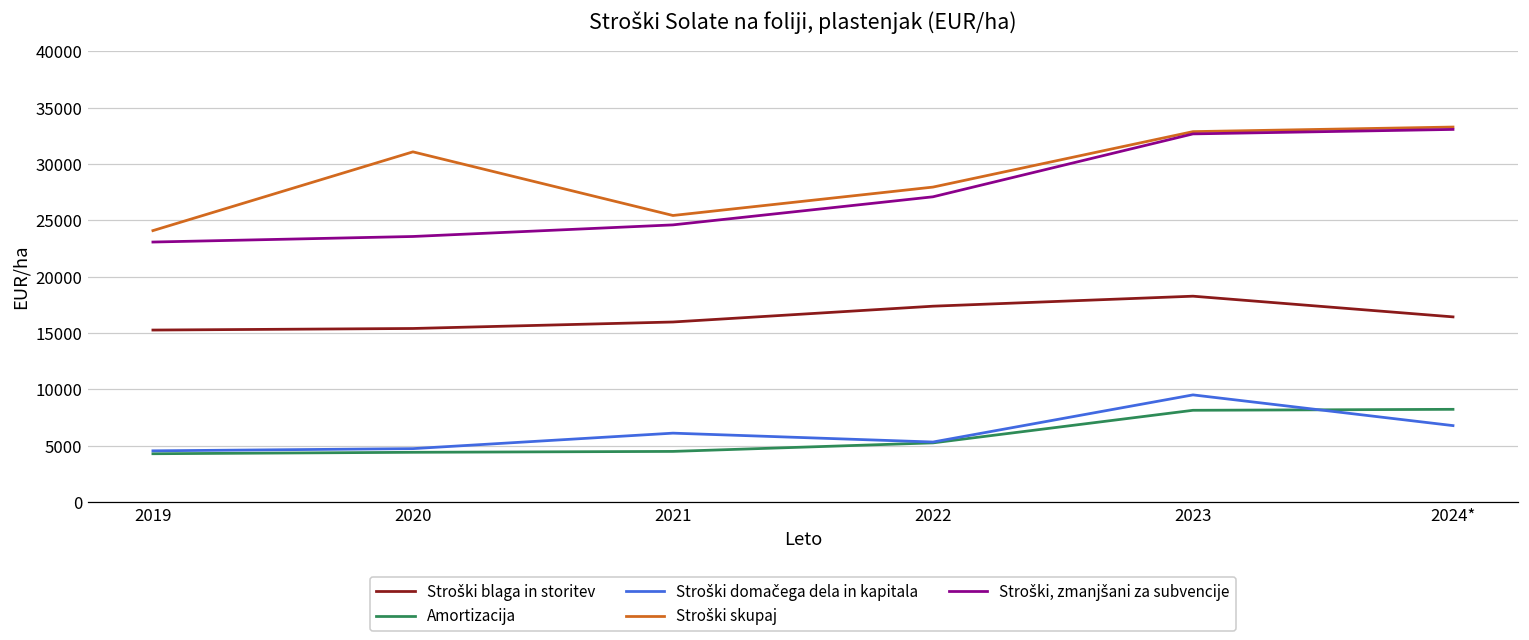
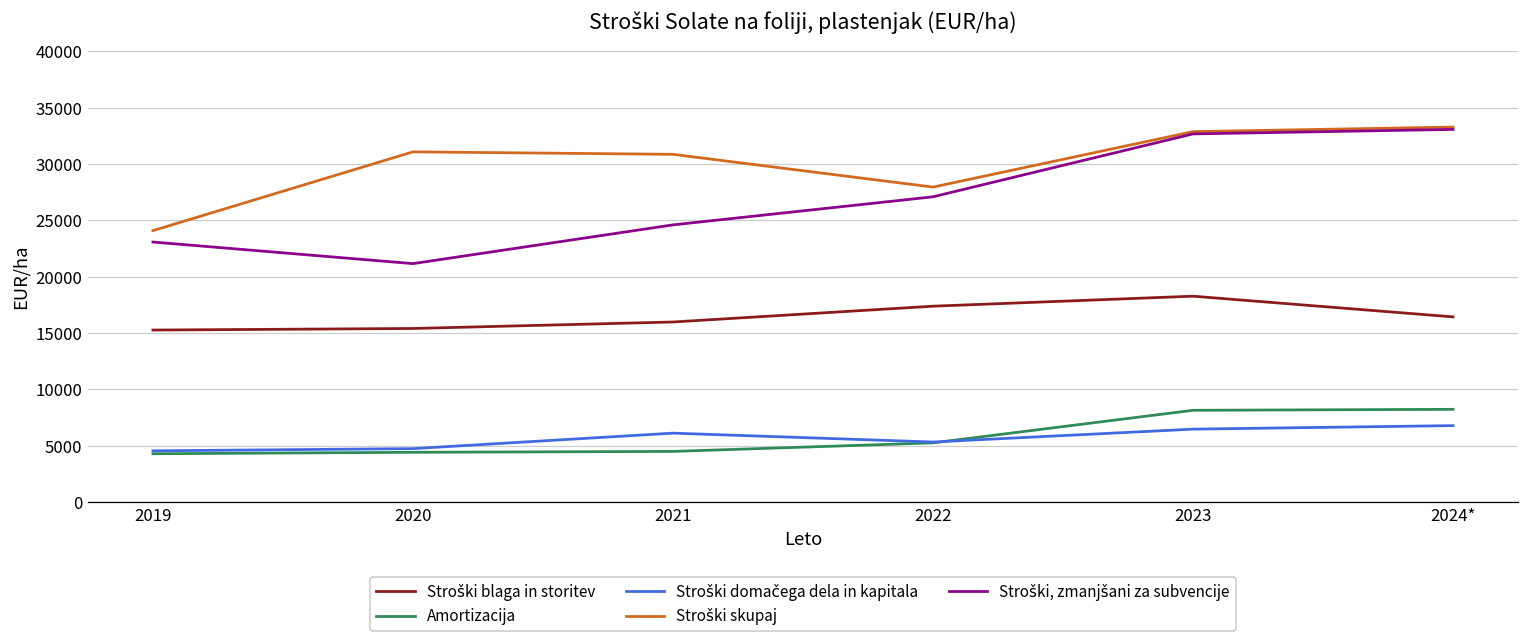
Stroški, zmanjšani za subvencije, 2020: 23600 -> 21200
Stroški skupaj, 2021: 25400 -> 30900
Stroški domačega dela in kapitala, 2023: 9500 -> 6500
